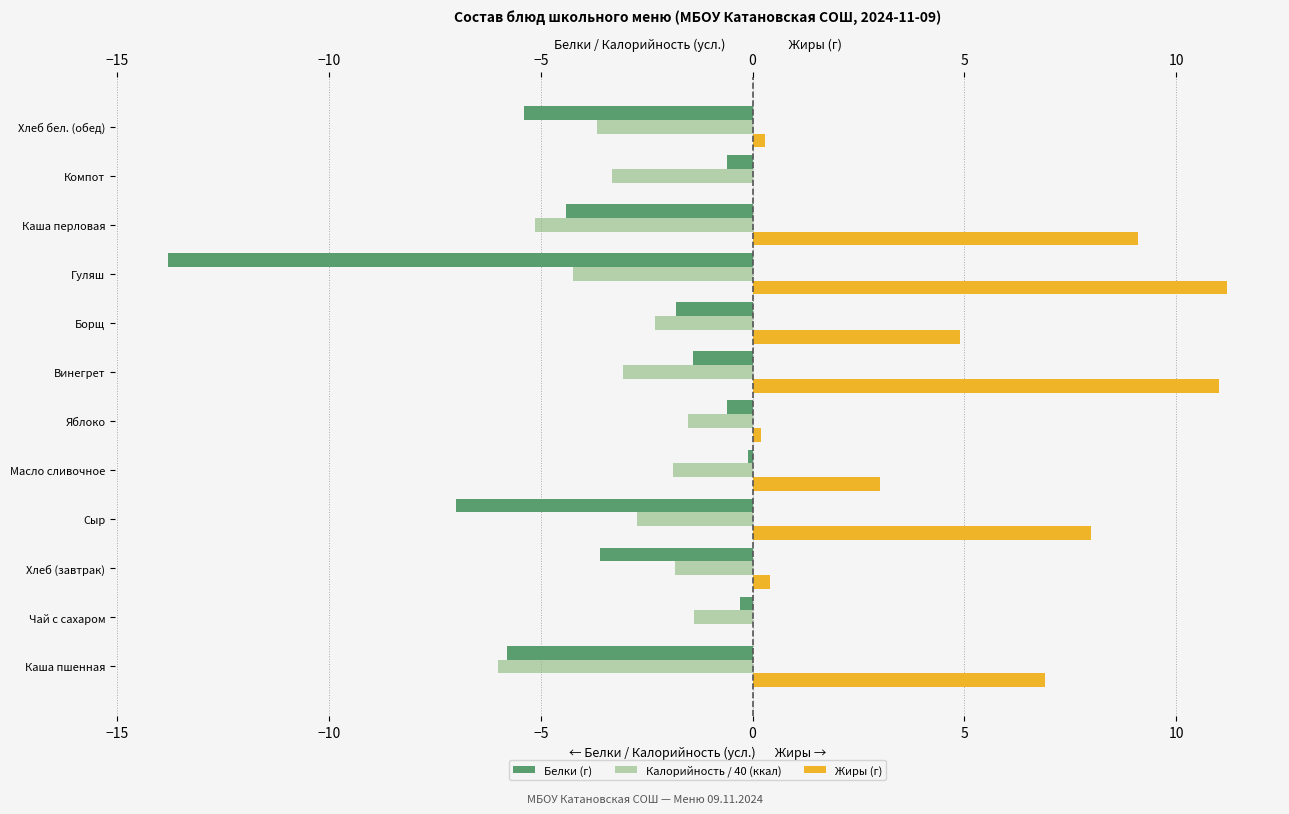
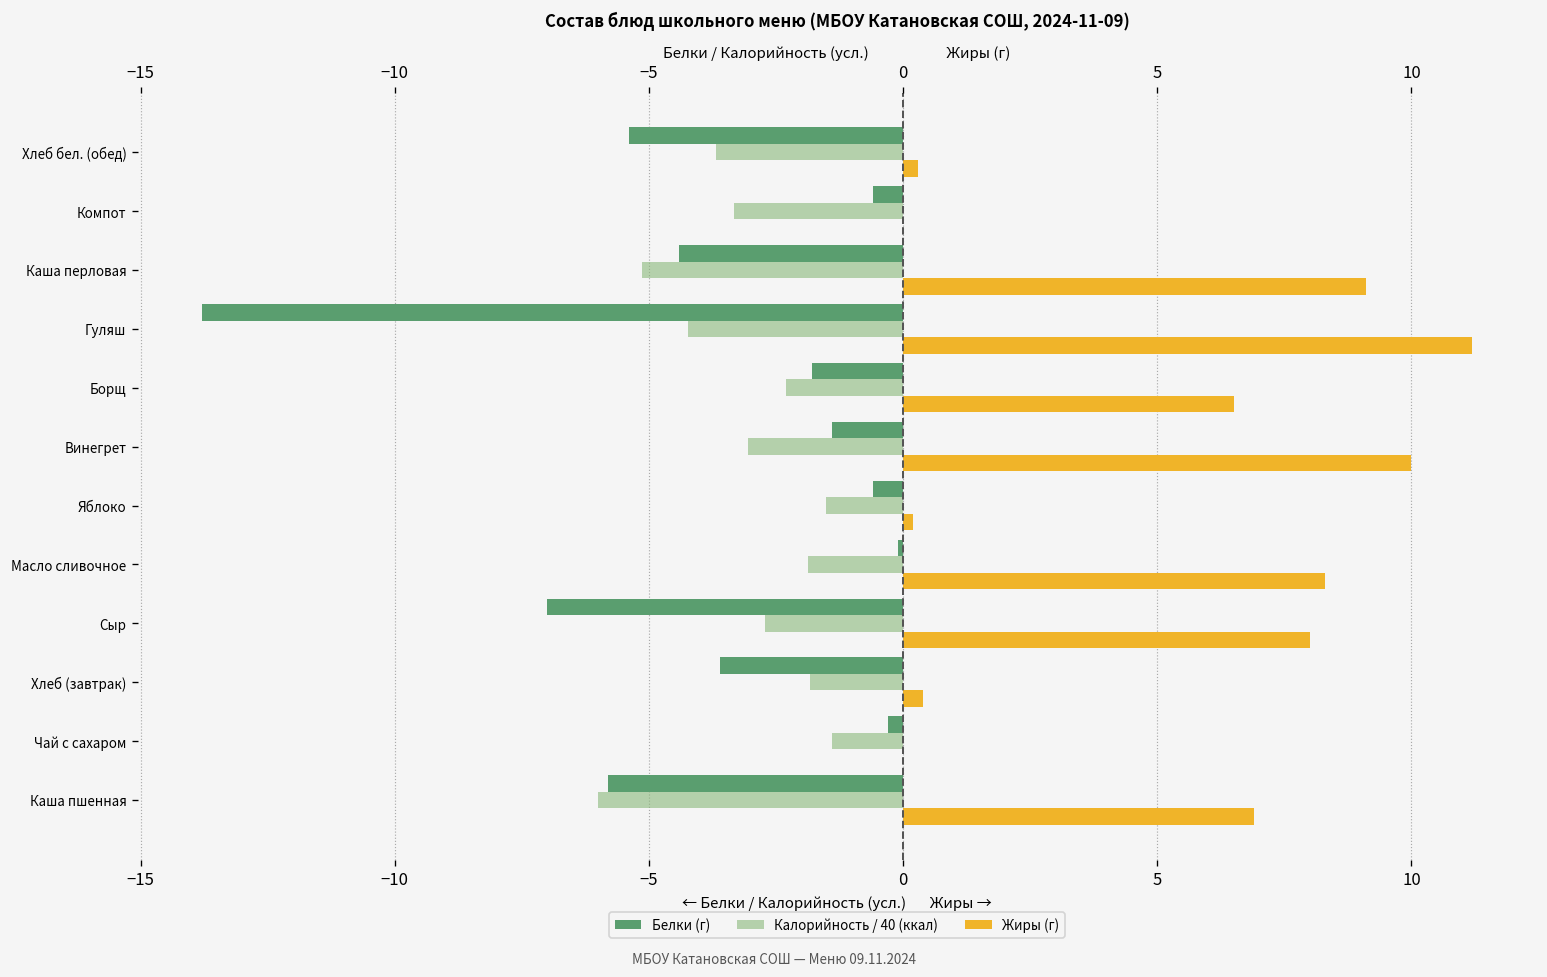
Жиры (г), Борщ: 4.9 -> 6.5
Жиры (г), Винегрет: 11 -> 10
Жиры (г), Масло сливочное: 3.0 -> 8.3
